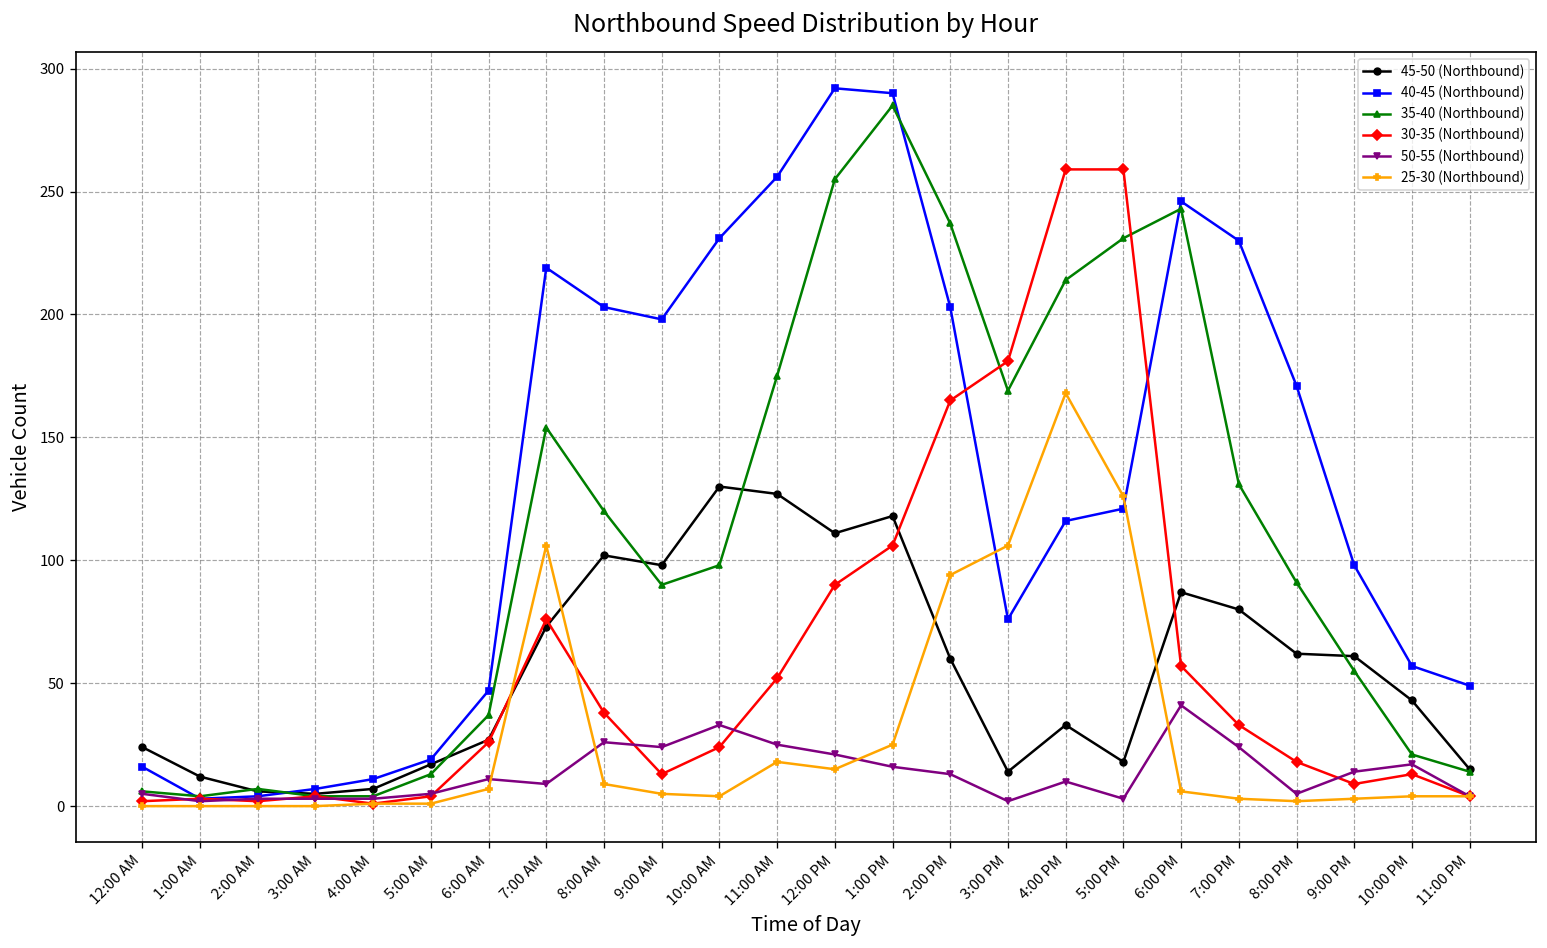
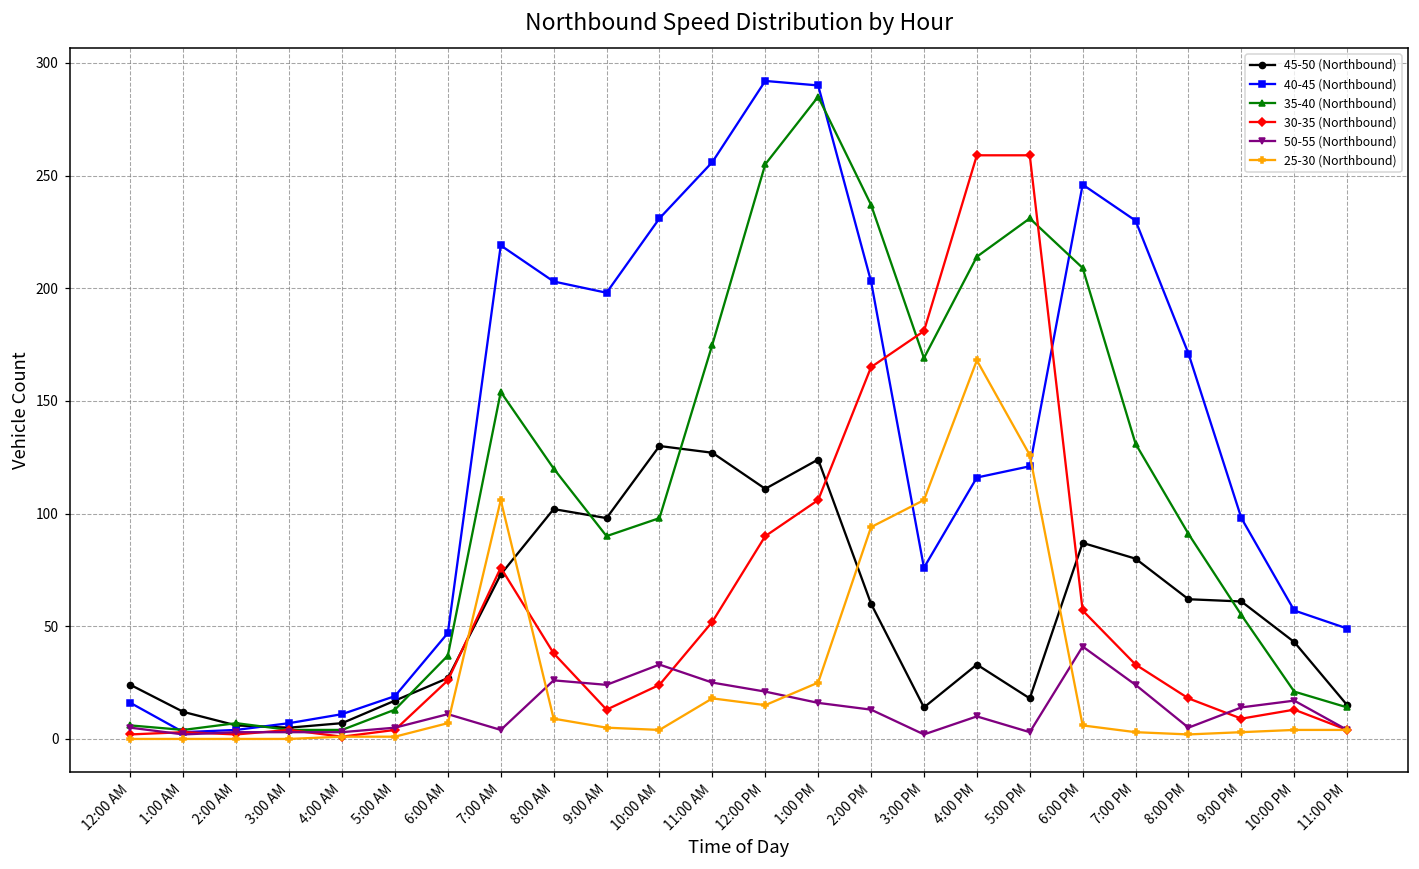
50-55 (Northbound), 7:00 AM: 9 -> 4
45-50 (Northbound), 1:00 PM: 118 -> 124
35-40 (Northbound), 6:00 PM: 243 -> 209
